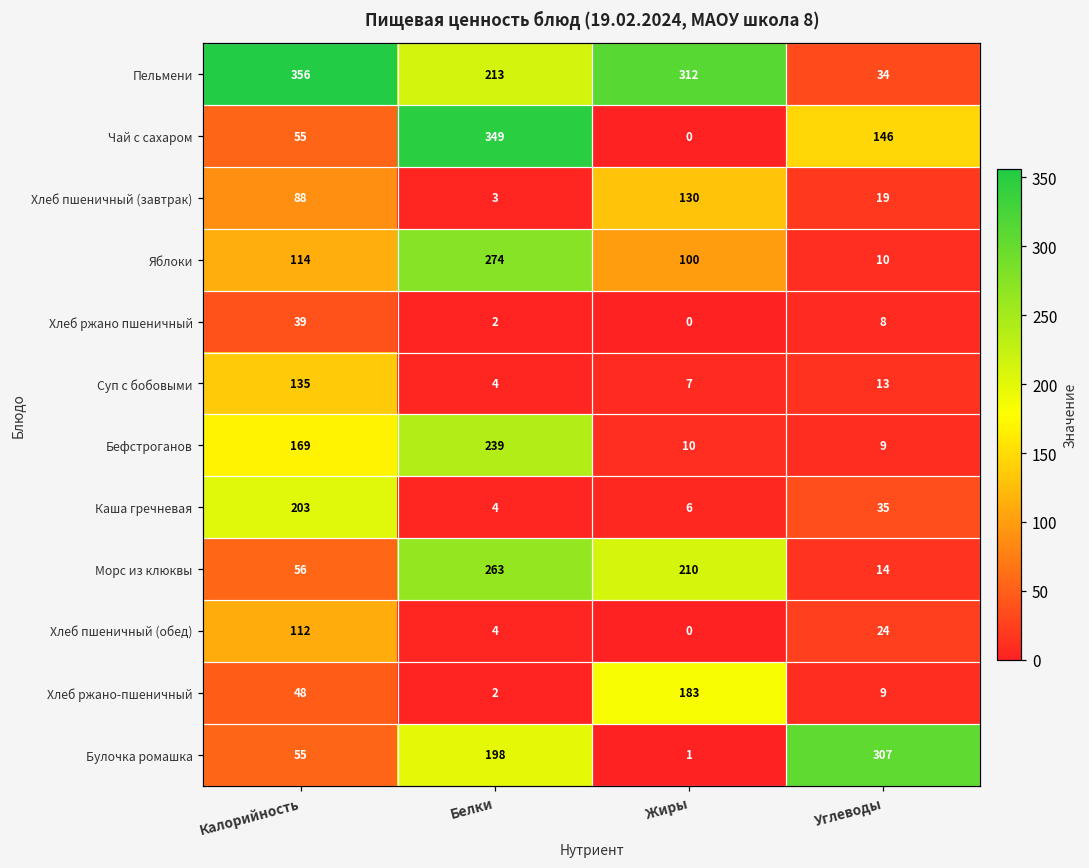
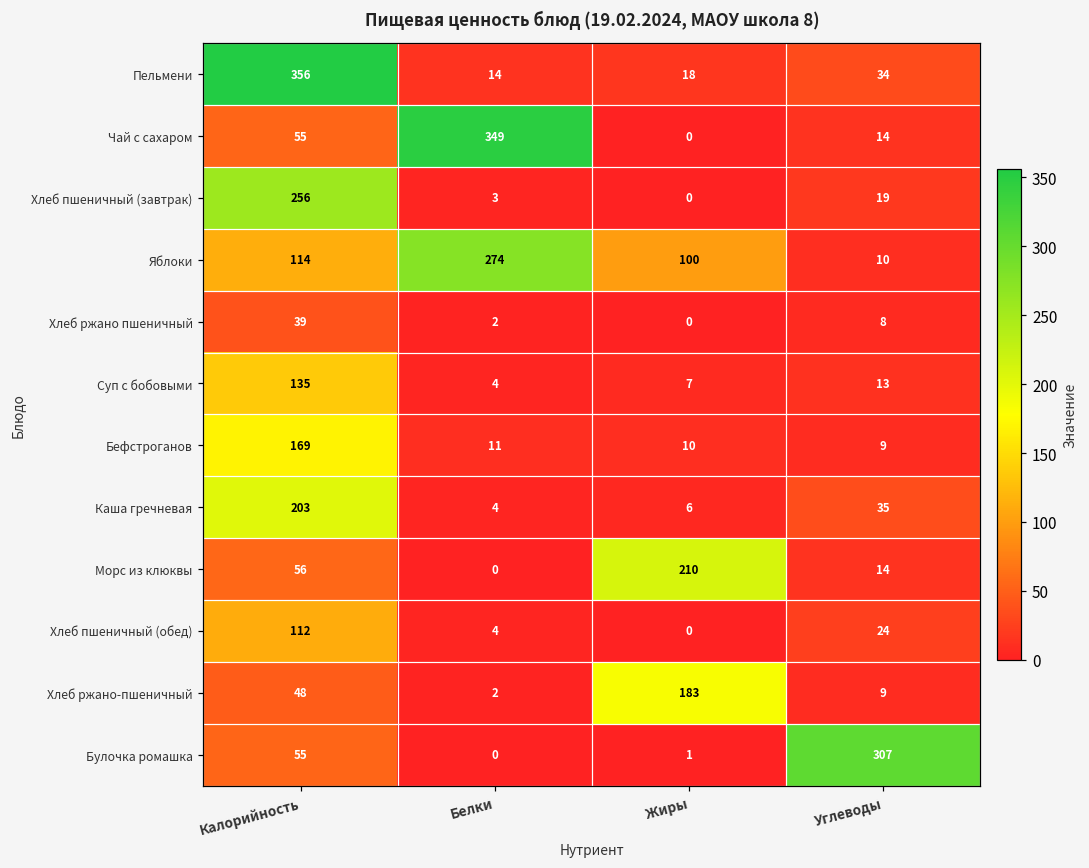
Пельмени, Белки: 213 -> 14
Пельмени, Жиры: 312 -> 18
Чай с сахаром, Углеводы: 146 -> 14
Хлеб пшеничный (завтрак), Калорийность: 88 -> 256
Хлеб пшеничный (завтрак), Жиры: 130 -> 0
Бефстроганов, Белки: 239 -> 11
Морс из клюквы, Белки: 263 -> 0
Булочка ромашка, Белки: 198 -> 0
